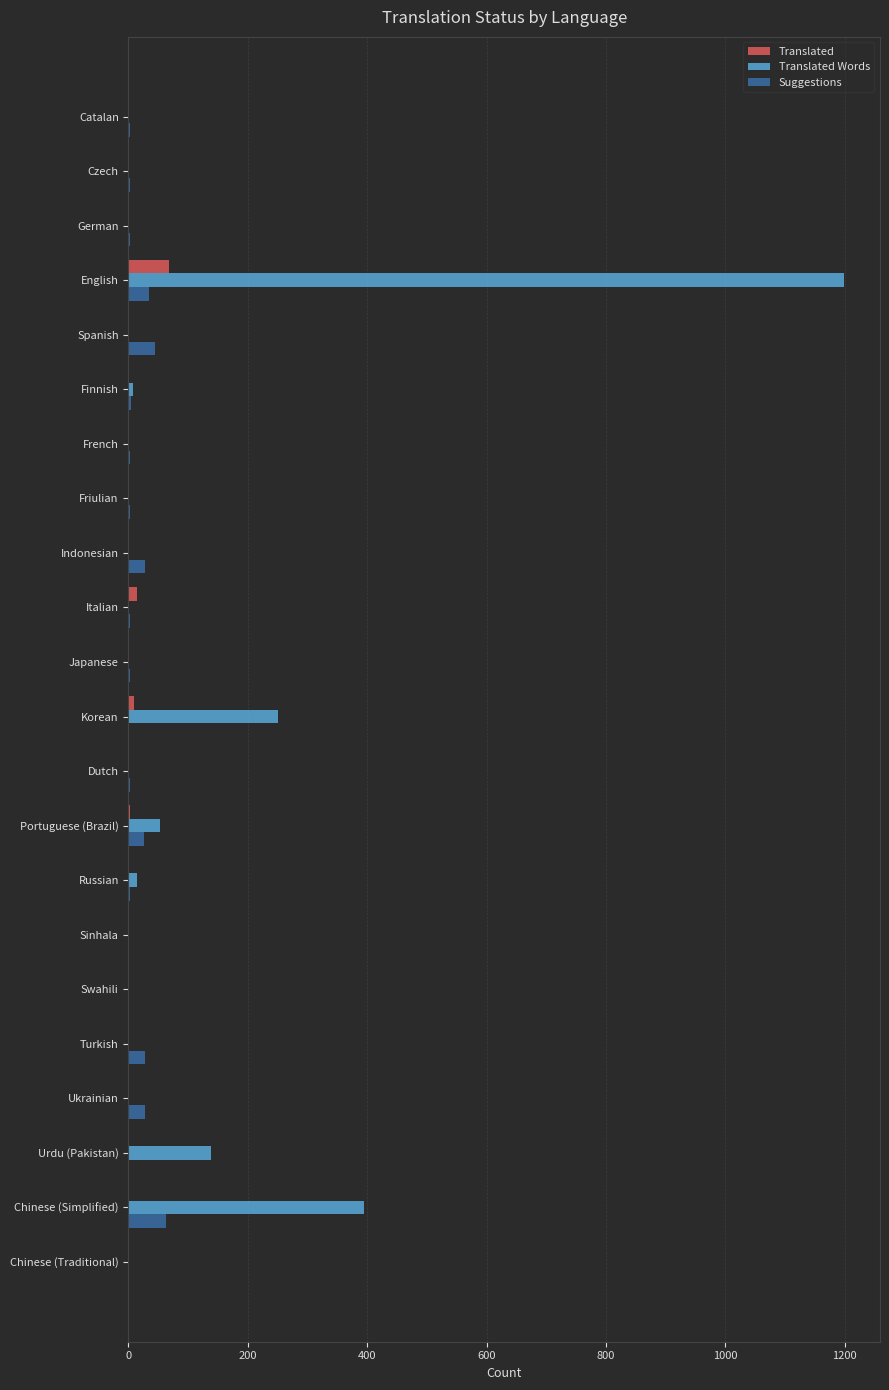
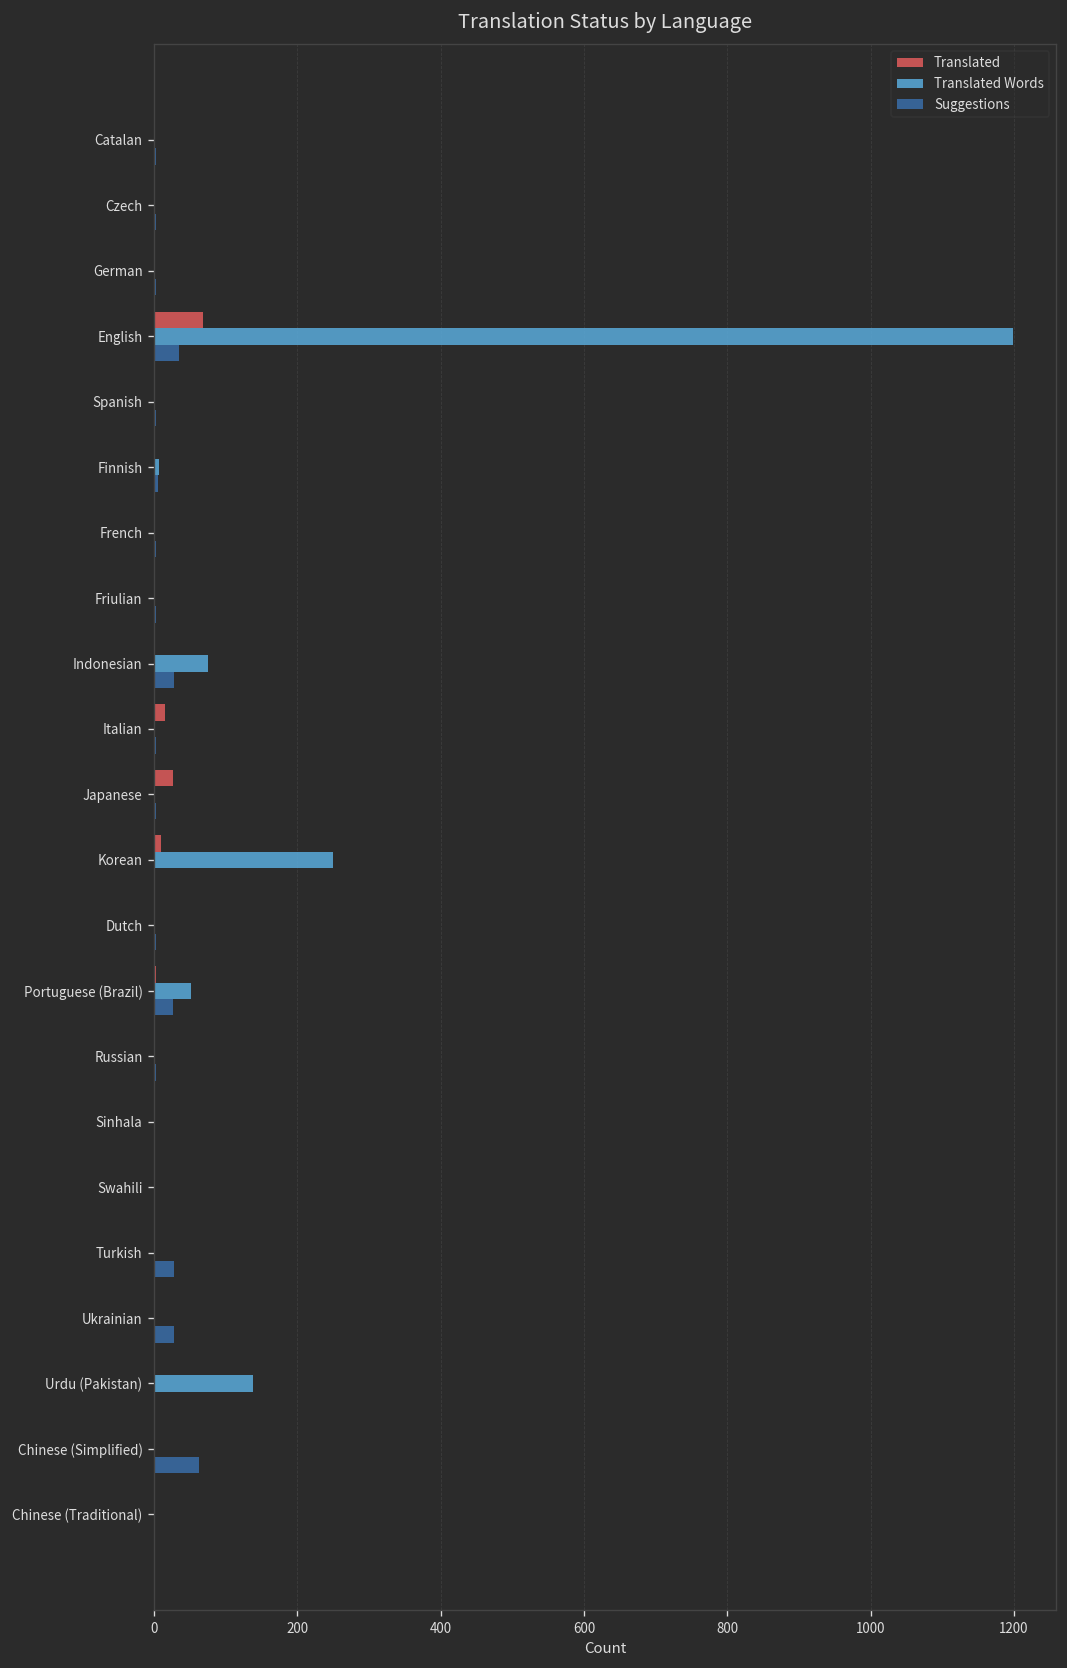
Suggestions, Spanish: 40 -> 0
Translated Words, Indonesian: 0 -> 80
Translated, Japanese: 0 -> 30
Translated Words, Russian: 10 -> 0
Translated Words, Chinese (Simplified): 390 -> 0
